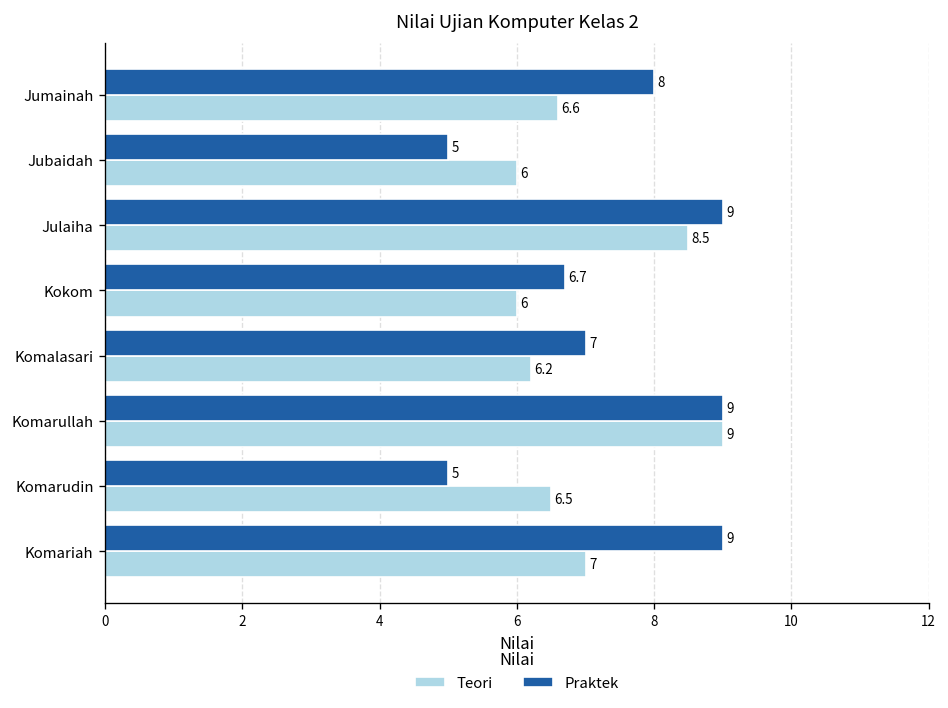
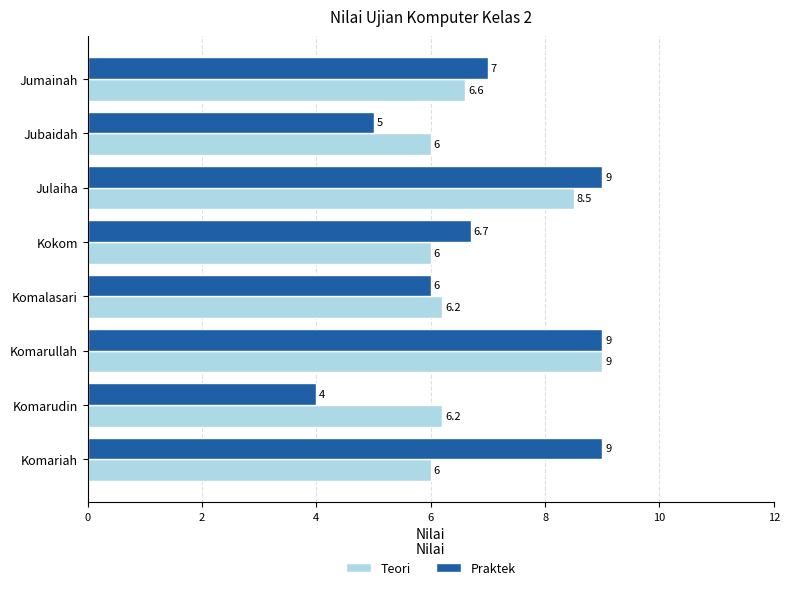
Praktek, Jumainah: 8 -> 7
Praktek, Komalasari: 7 -> 6
Praktek, Komarudin: 5 -> 4
Teori, Komarudin: 6.5 -> 6.2
Teori, Komariah: 7 -> 6
